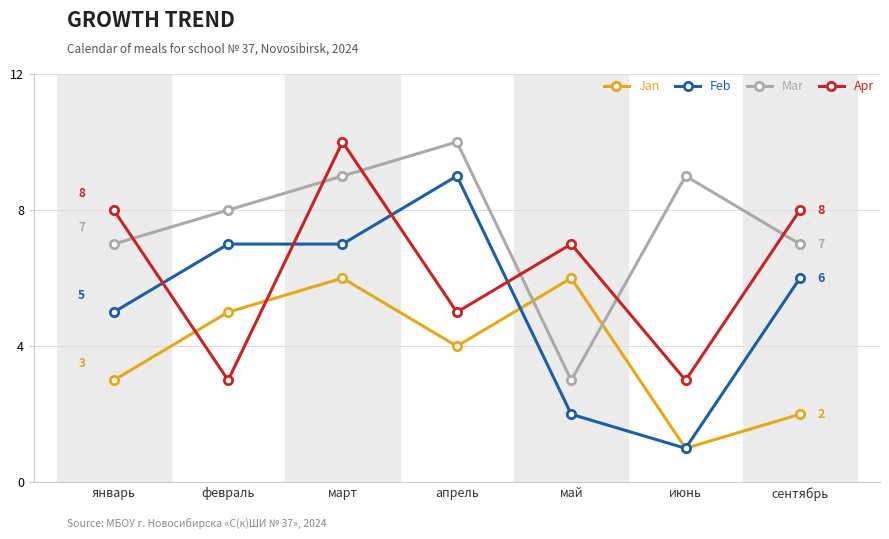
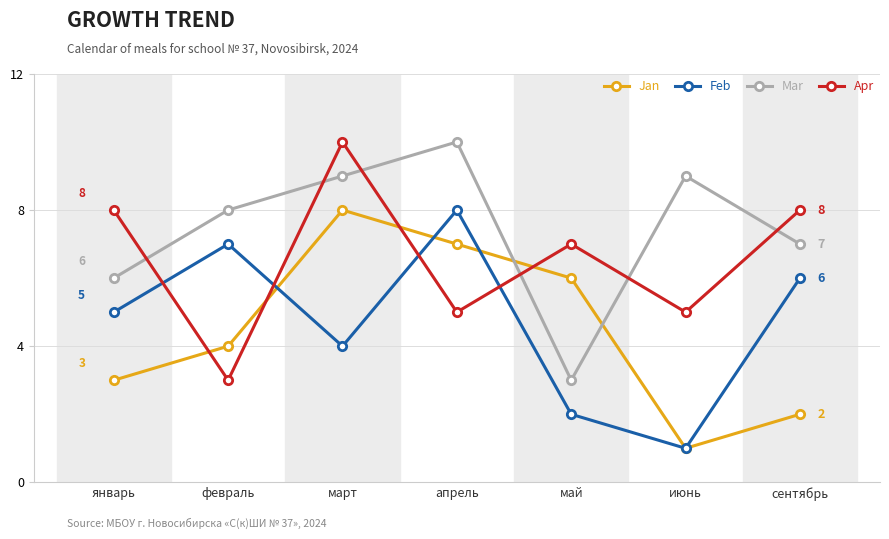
Mar, январь: 7 -> 6
Jan, февраль: 5 -> 4
Jan, март: 6 -> 8
Feb, март: 7 -> 4
Jan, апрель: 4 -> 7
Feb, апрель: 9 -> 8
Apr, июнь: 3 -> 5
